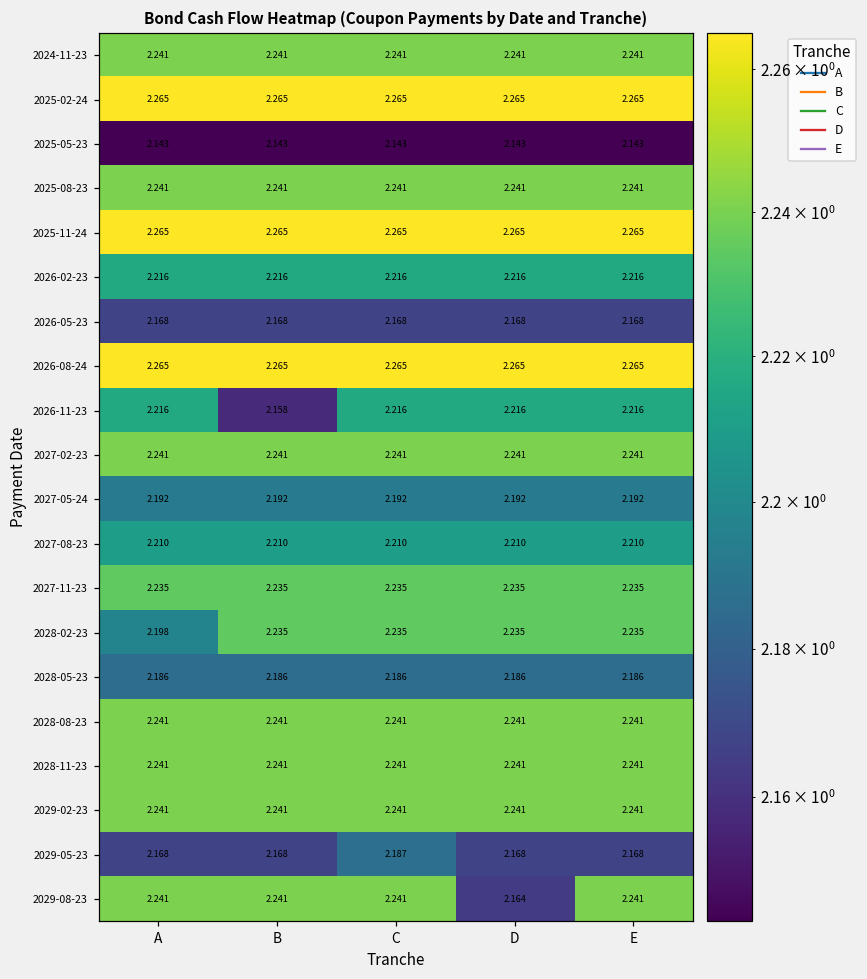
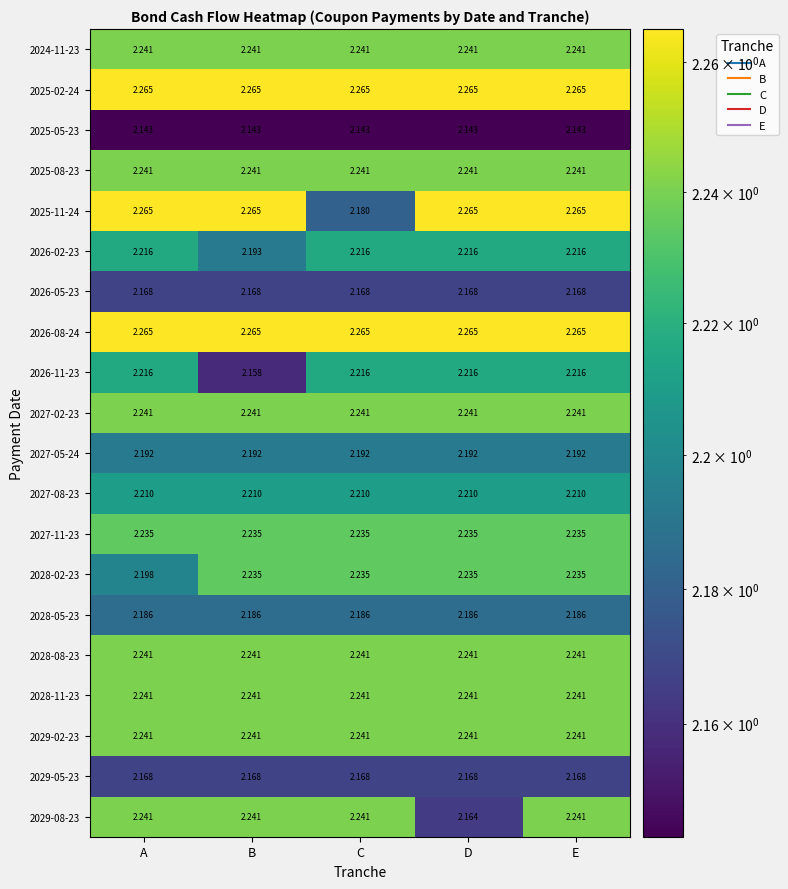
2025-11-24, C: 2.265 -> 2.180
2026-02-23, B: 2.216 -> 2.193
2029-05-23, C: 2.187 -> 2.168
